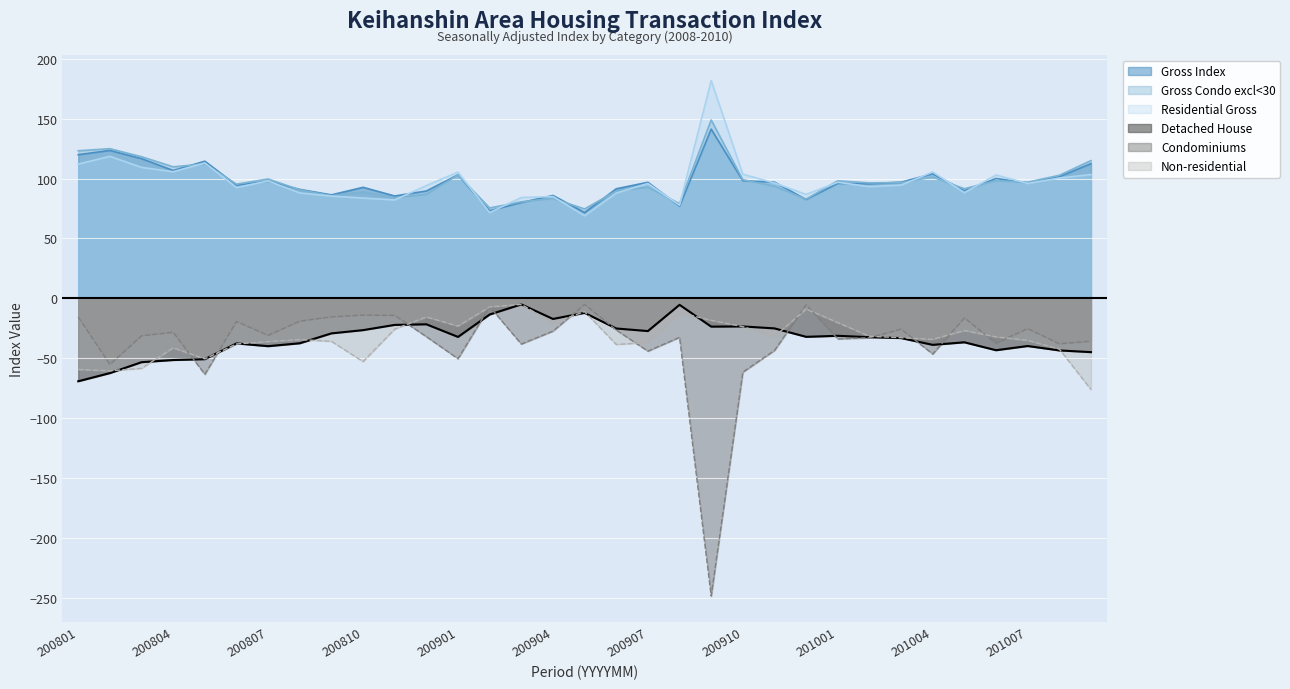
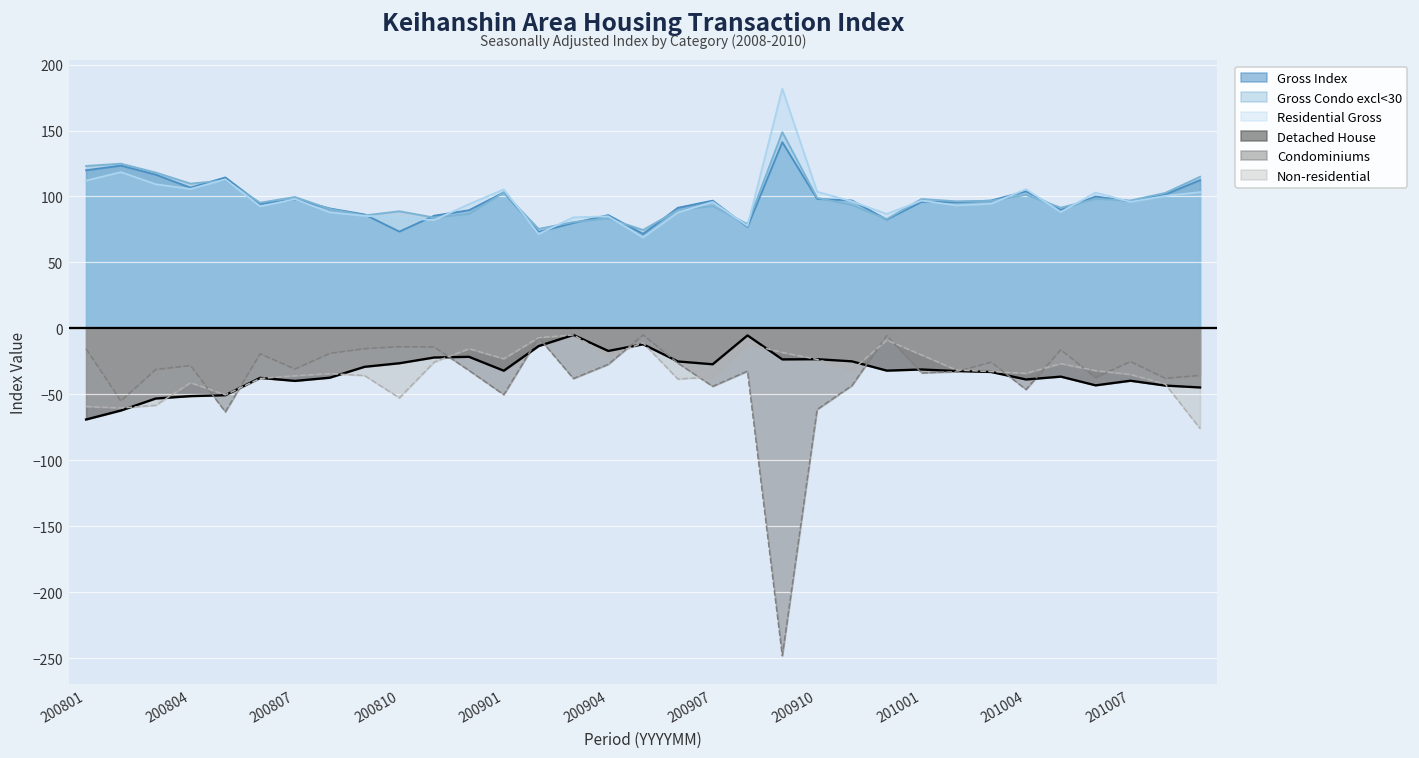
Gross Index, 200810: 93 -> 73
